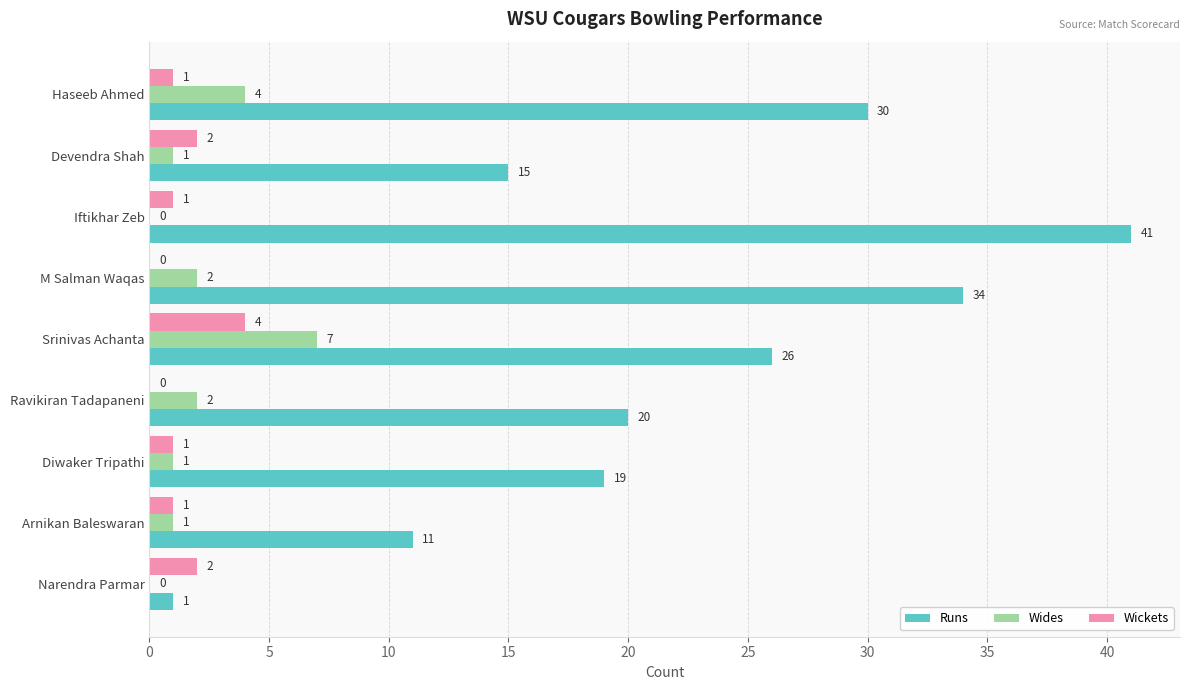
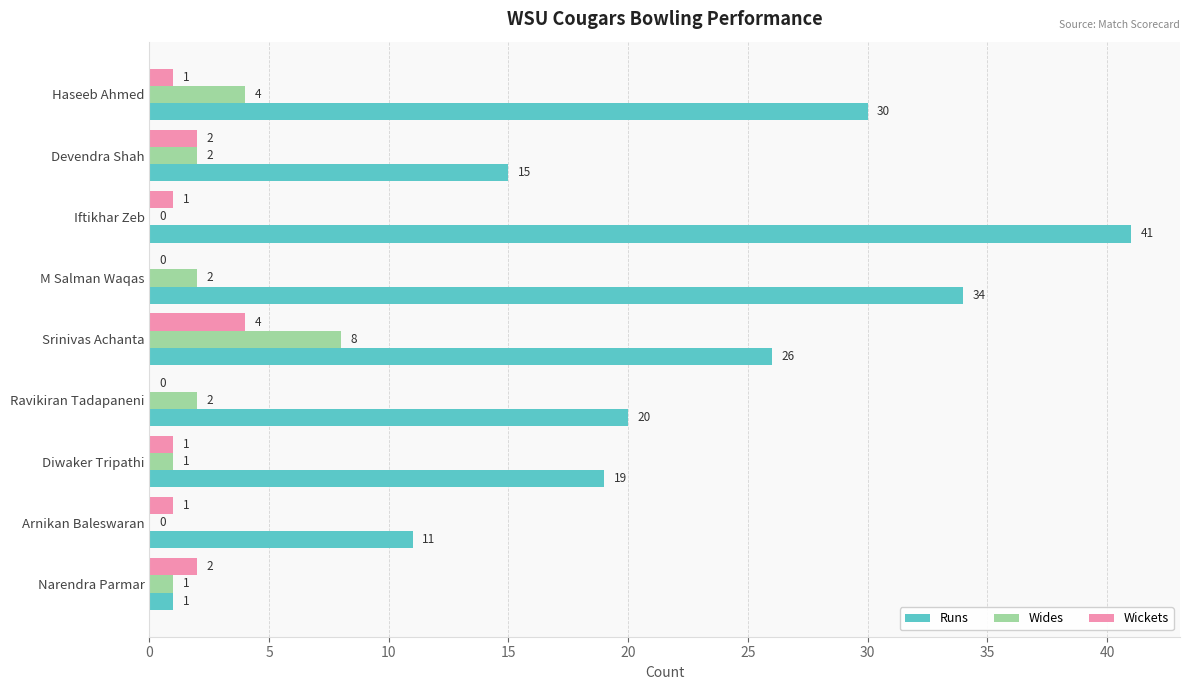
Wides, Devendra Shah: 1 -> 2
Wides, Srinivas Achanta: 7 -> 8
Wides, Arnikan Baleswaran: 1 -> 0
Wides, Narendra Parmar: 0 -> 1
